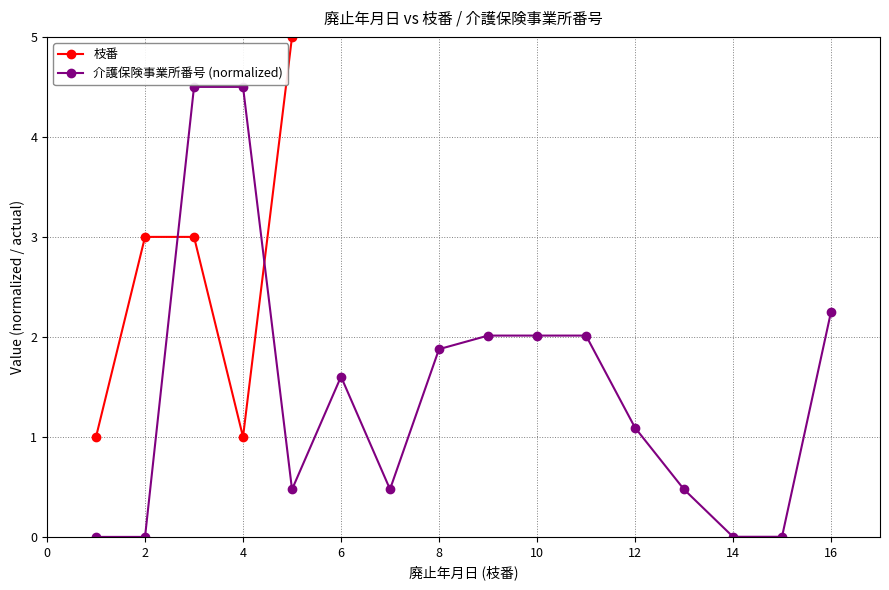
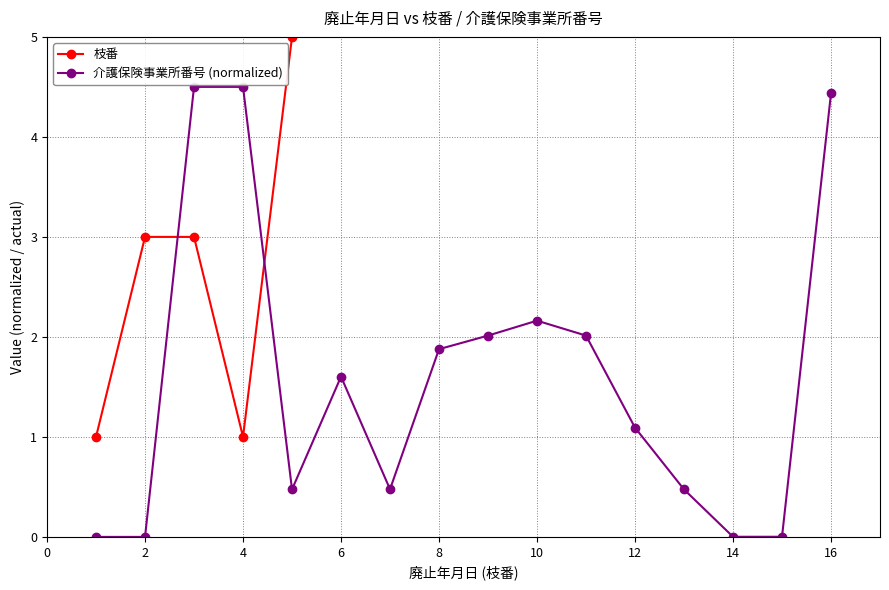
介護保険事業所番号 (normalized), 10: 2.0 -> 2.2
介護保険事業所番号 (normalized), 16: 2.2 -> 4.4
